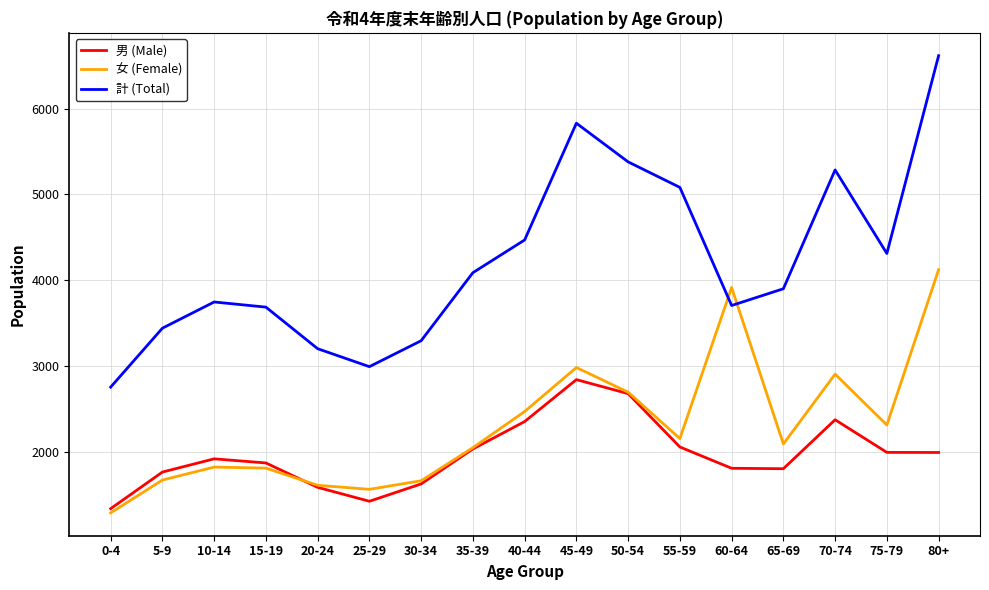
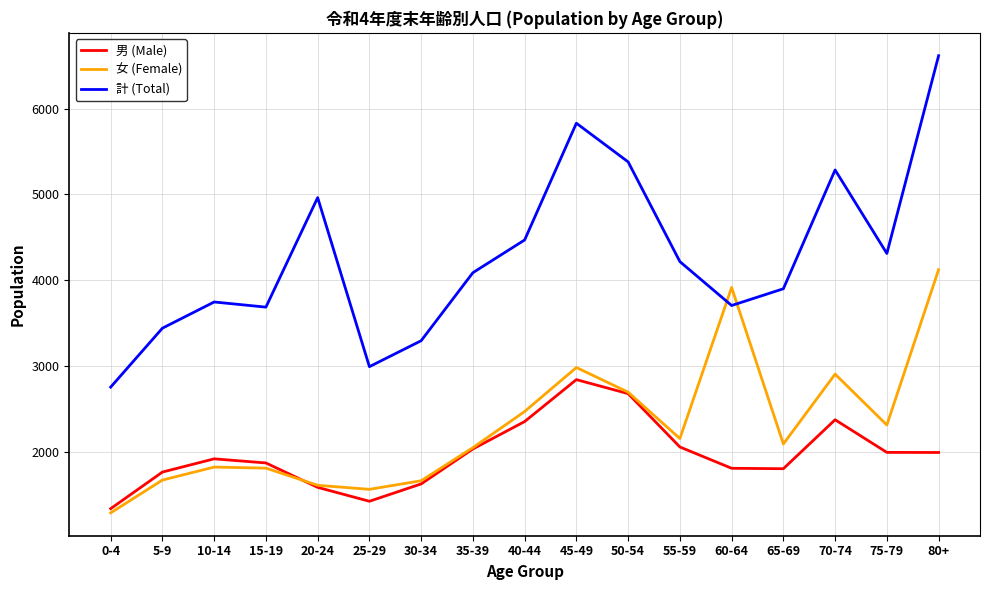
計 (Total), 20-24: 3200 -> 5000
計 (Total), 55-59: 5100 -> 4200
